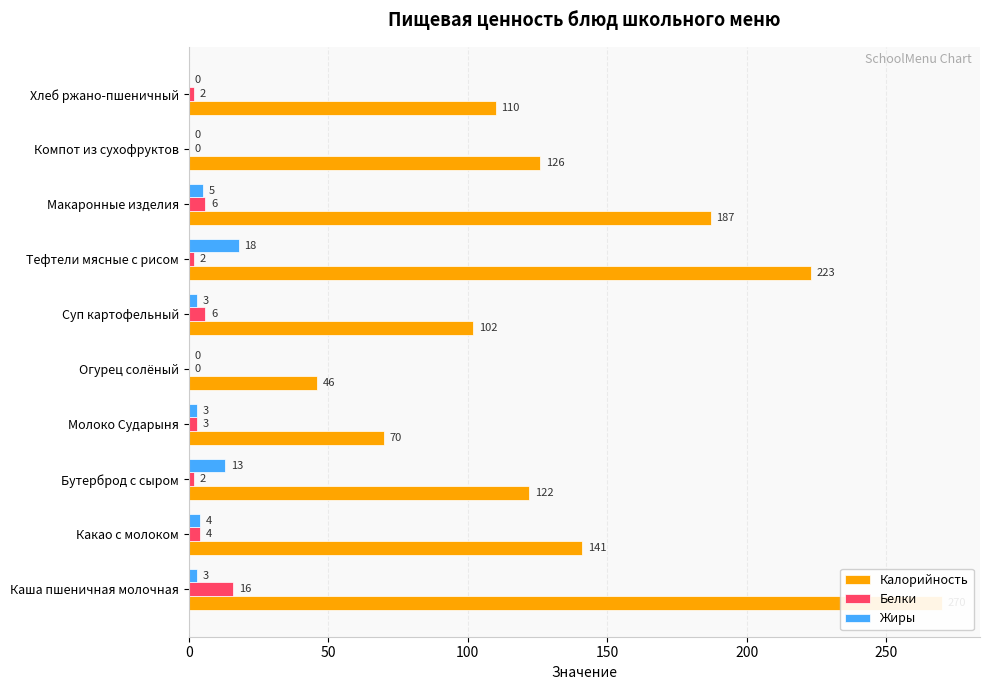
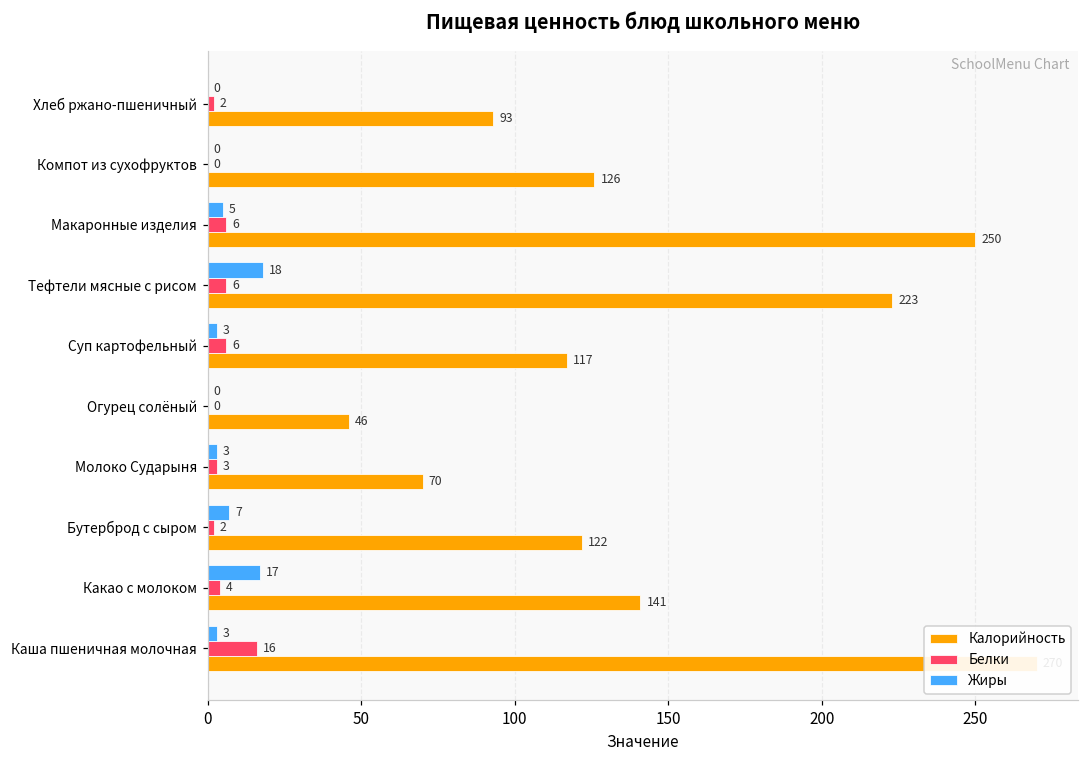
Калорийность, Хлеб ржано-пшеничный: 110 -> 93
Калорийность, Макаронные изделия: 187 -> 250
Белки, Тефтели мясные с рисом: 2 -> 6
Калорийность, Суп картофельный: 102 -> 117
Жиры, Бутерброд с сыром: 13 -> 7
Жиры, Какао с молоком: 4 -> 17
